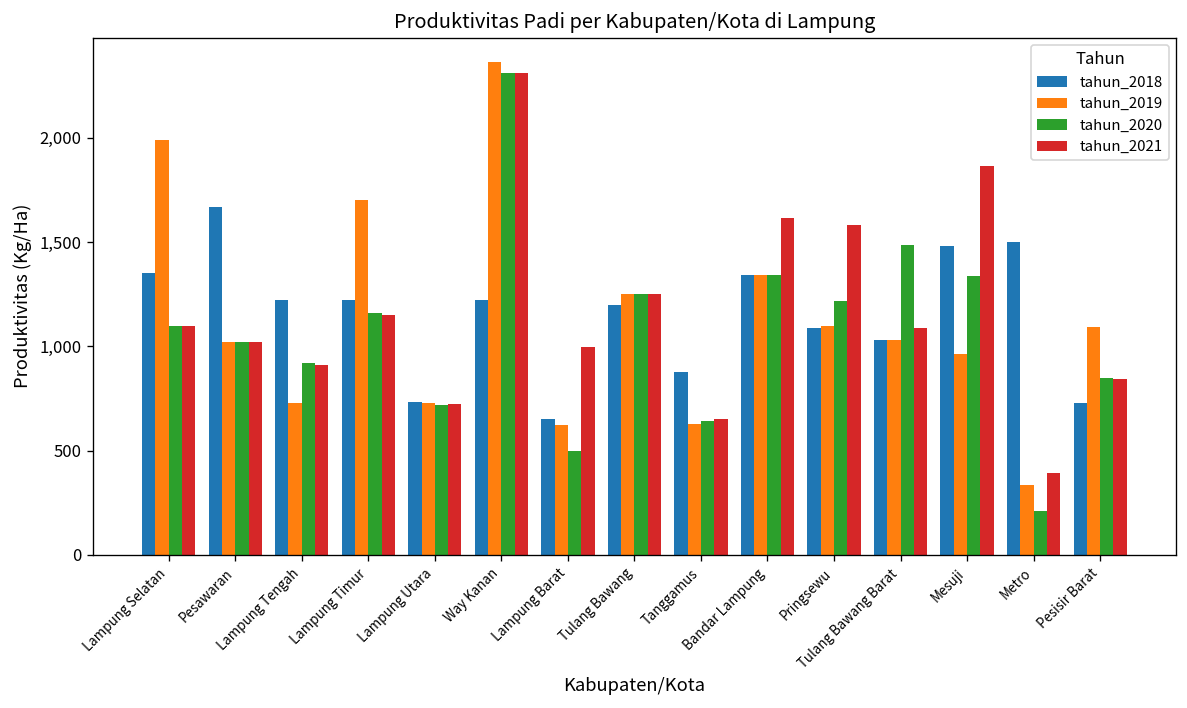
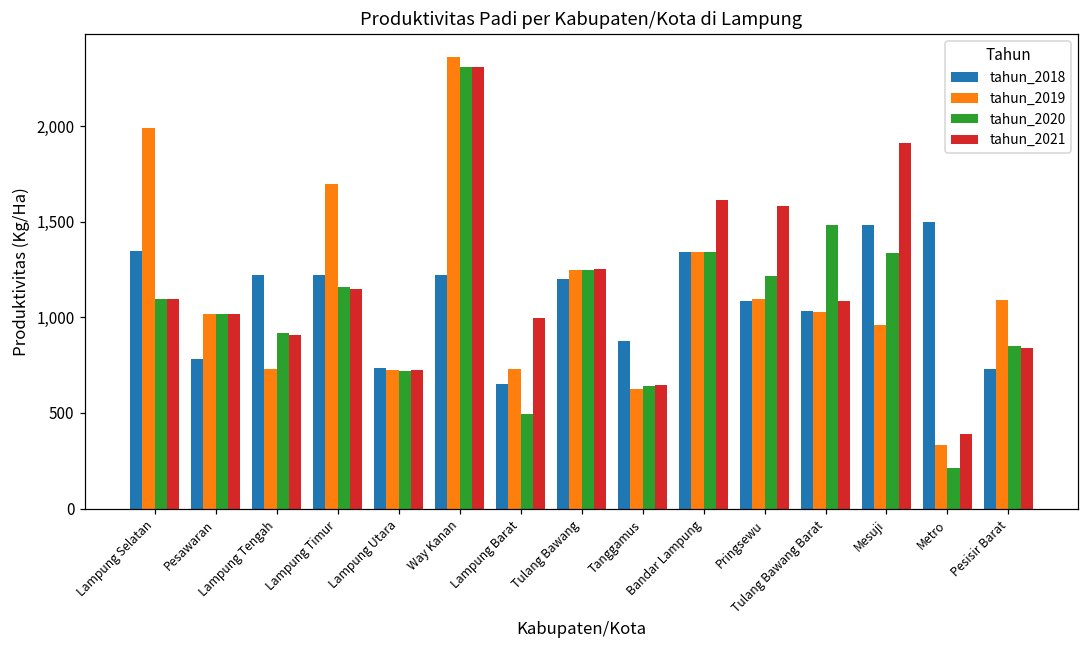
tahun_2018, Pesawaran: 1,670 -> 780
tahun_2019, Lampung Barat: 620 -> 730
tahun_2021, Mesuji: 1,860 -> 1,910
